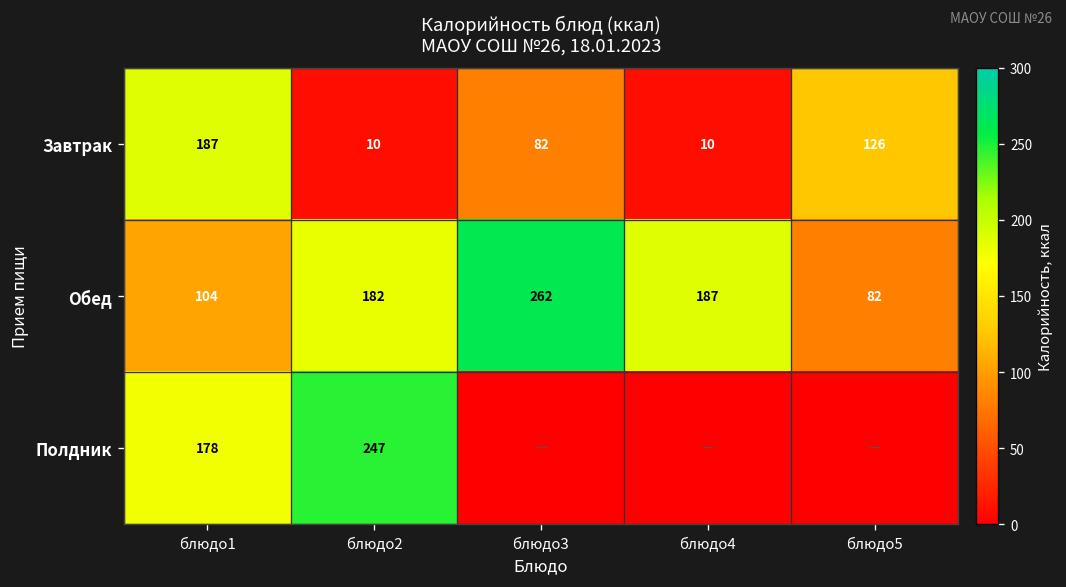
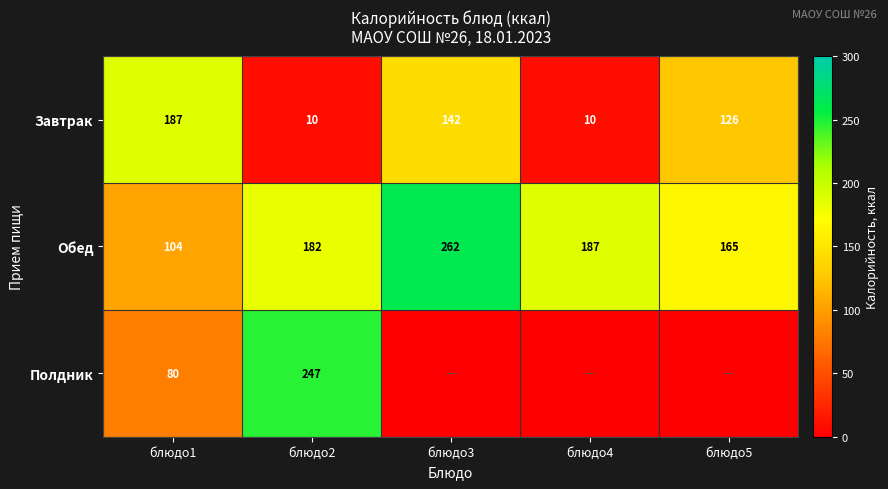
Завтрак, блюдо3: 82 -> 142
Обед, блюдо5: 82 -> 165
Полдник, блюдо1: 178 -> 80
